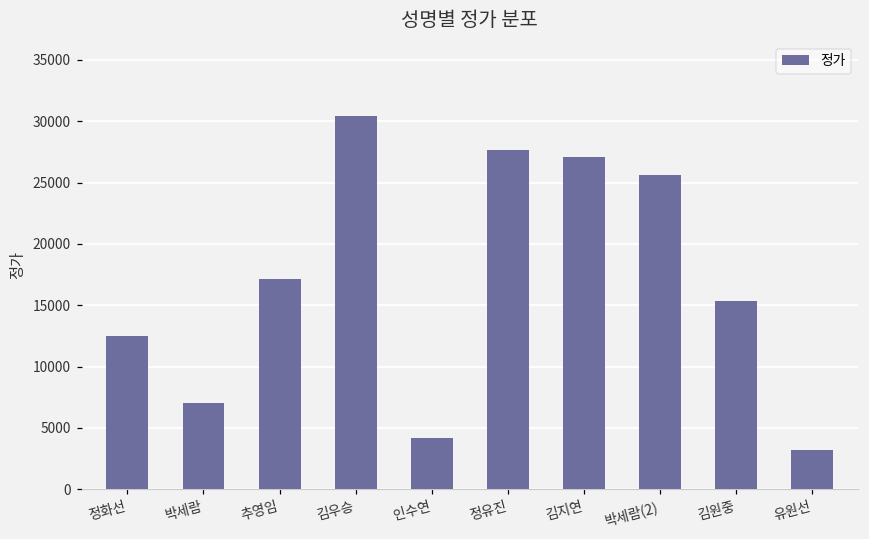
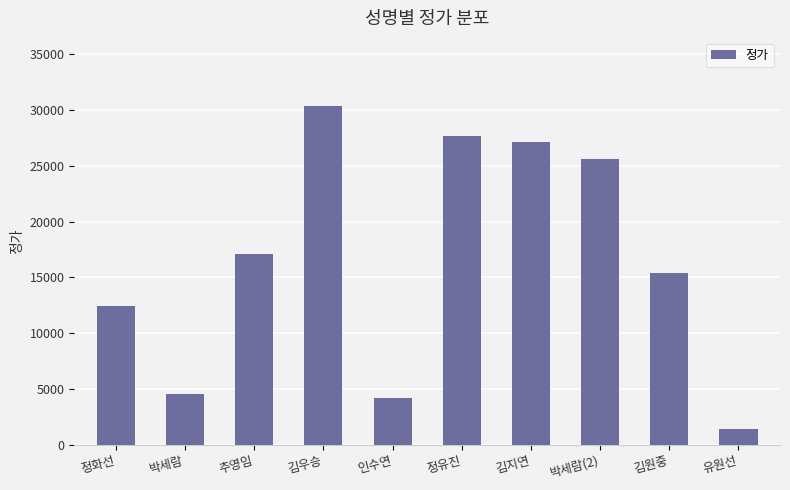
박세람: 7000 -> 4500
유원선: 3200 -> 1400
